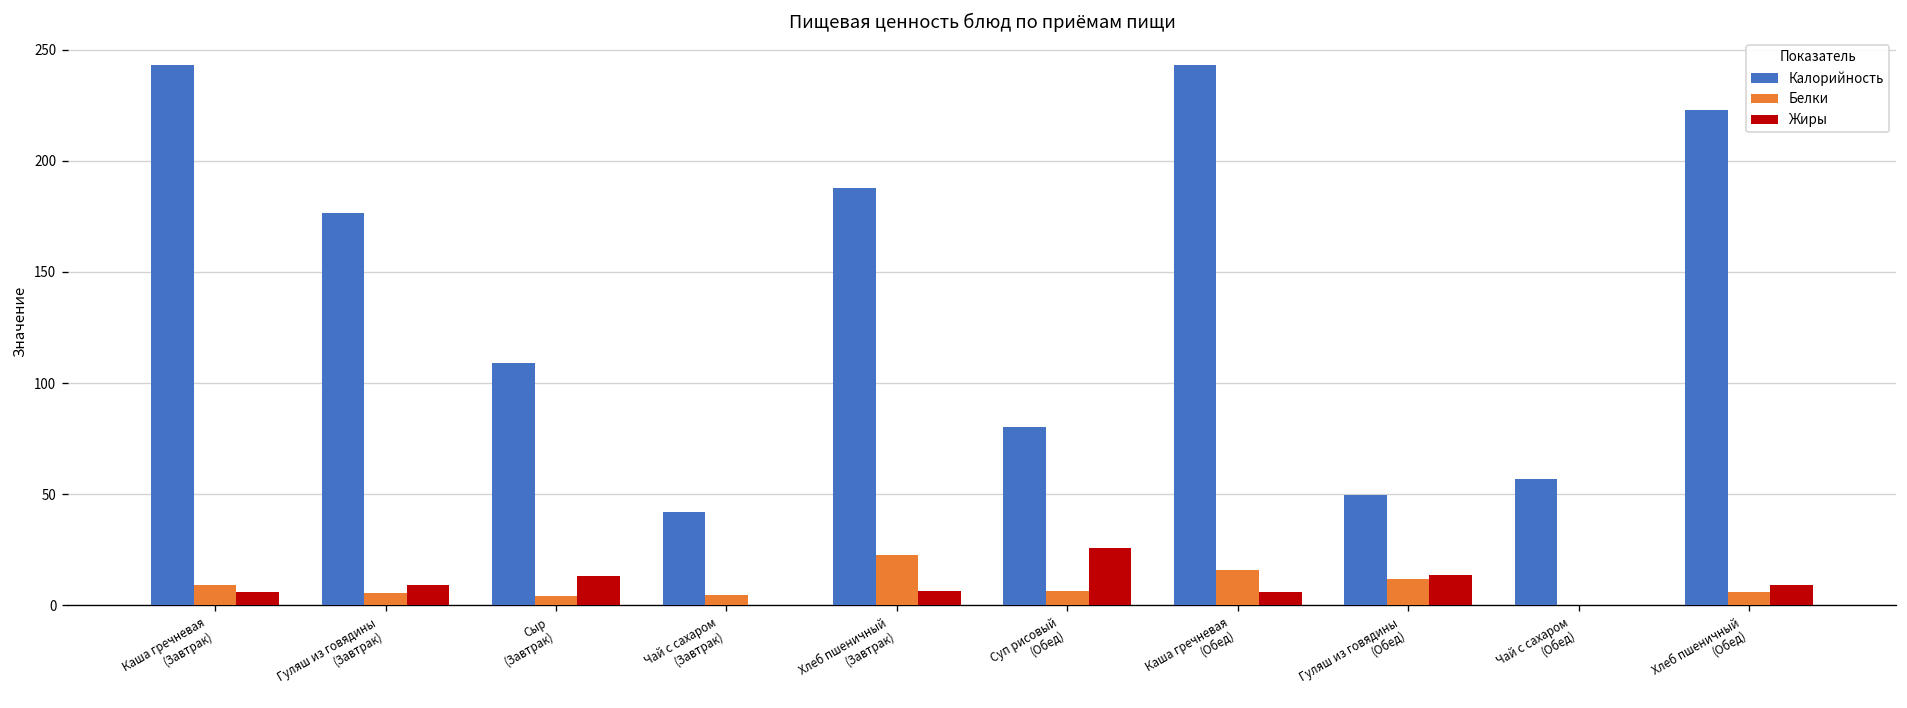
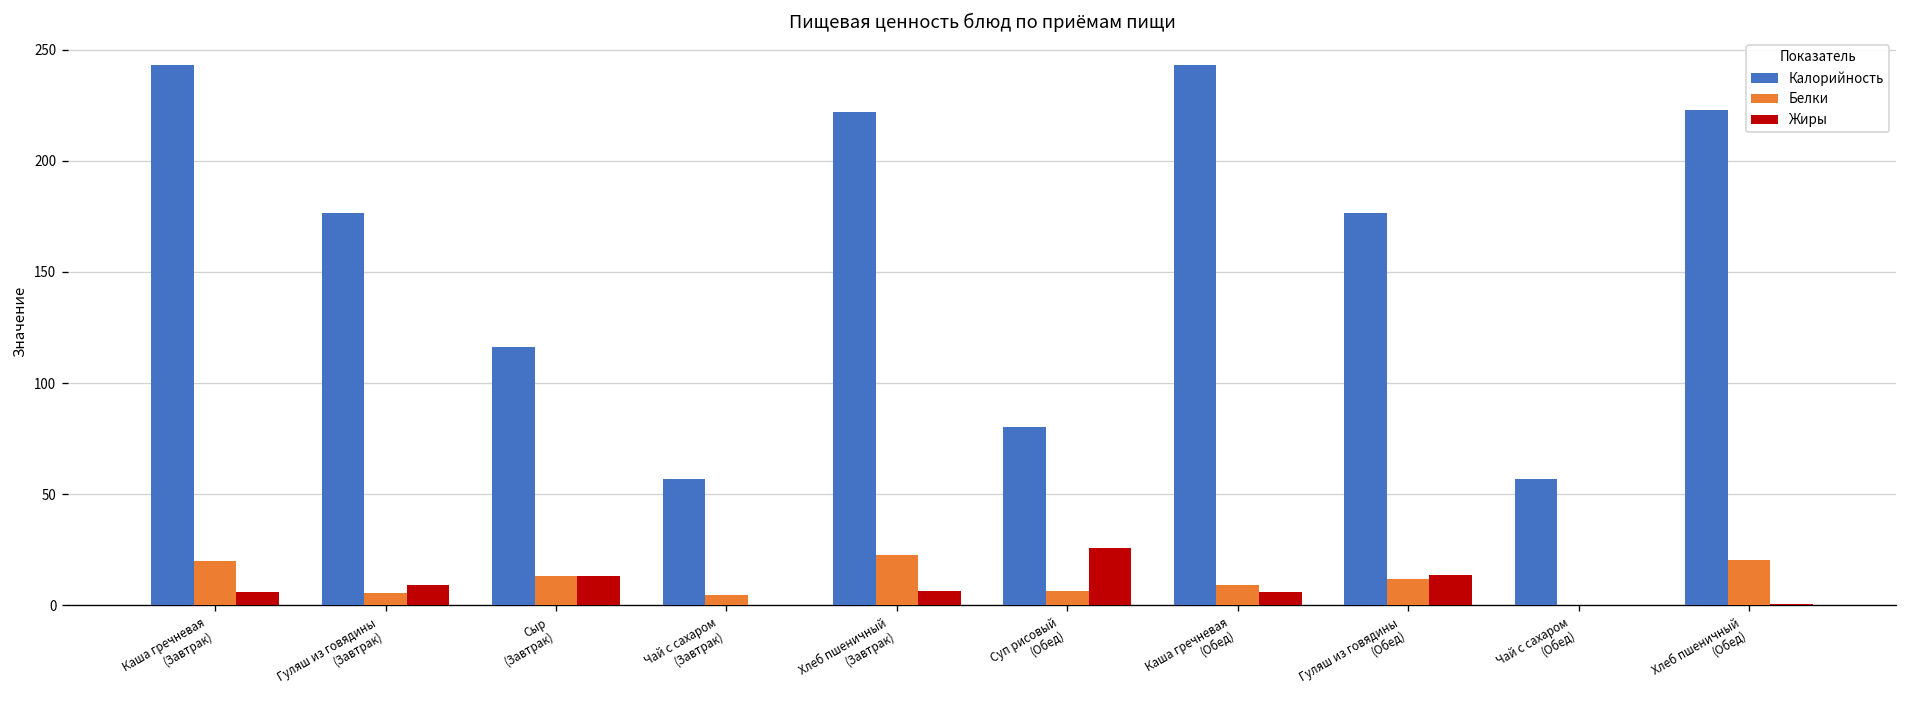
Белки, Каша гречневая (Завтрак): 9 -> 20
Калорийность, Сыр (Завтрак): 109 -> 116
Белки, Сыр (Завтрак): 4 -> 13
Калорийность, Чай с сахаром (Завтрак): 42 -> 57
Калорийность, Хлеб пшеничный (Завтрак): 188 -> 222
Белки, Каша гречневая (Обед): 16 -> 9
Калорийность, Гуляш из говядины (Обед): 49 -> 177
Белки, Хлеб пшеничный (Обед): 6 -> 20
Жиры, Хлеб пшеничный (Обед): 9 -> 1
